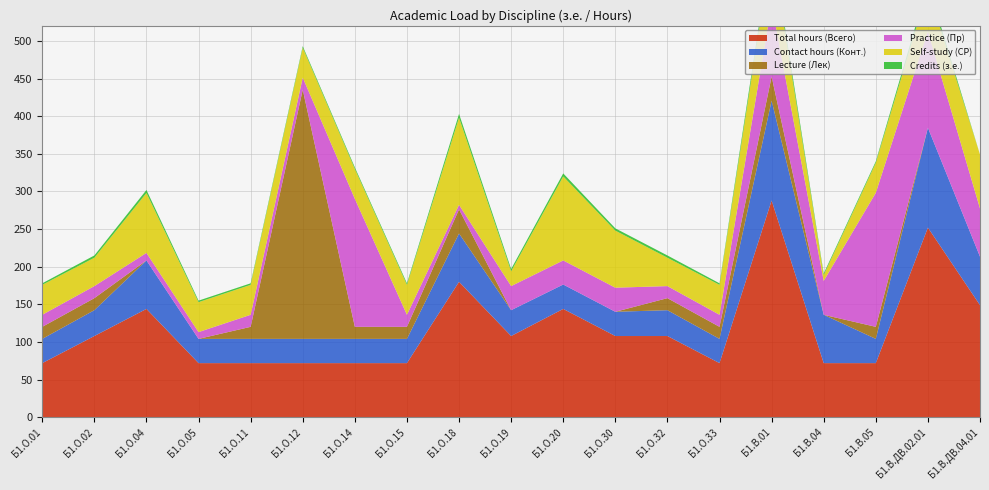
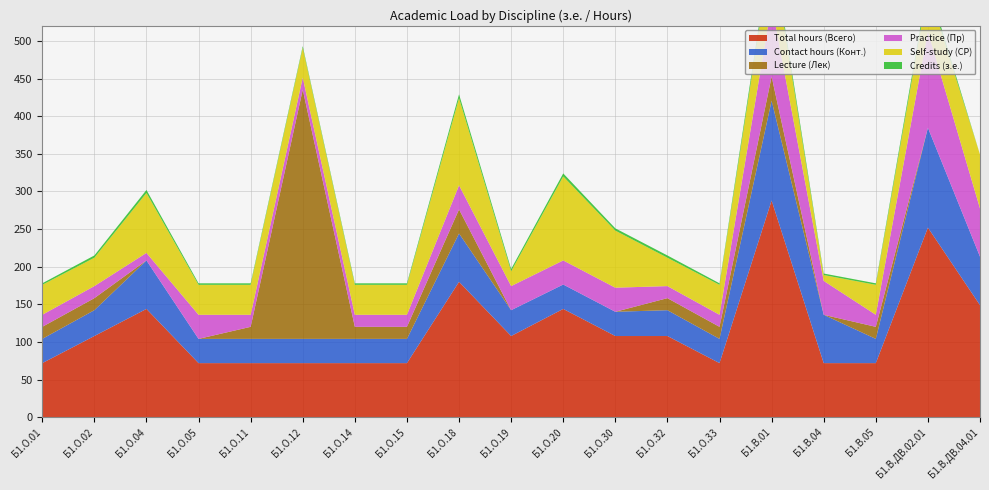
Practice (Пр), Б1.О.05: 10 -> 30
Practice (Пр), Б1.О.14: 170 -> 20
Practice (Пр), Б1.О.18: 10 -> 30
Practice (Пр), Б1.В.05: 180 -> 20
